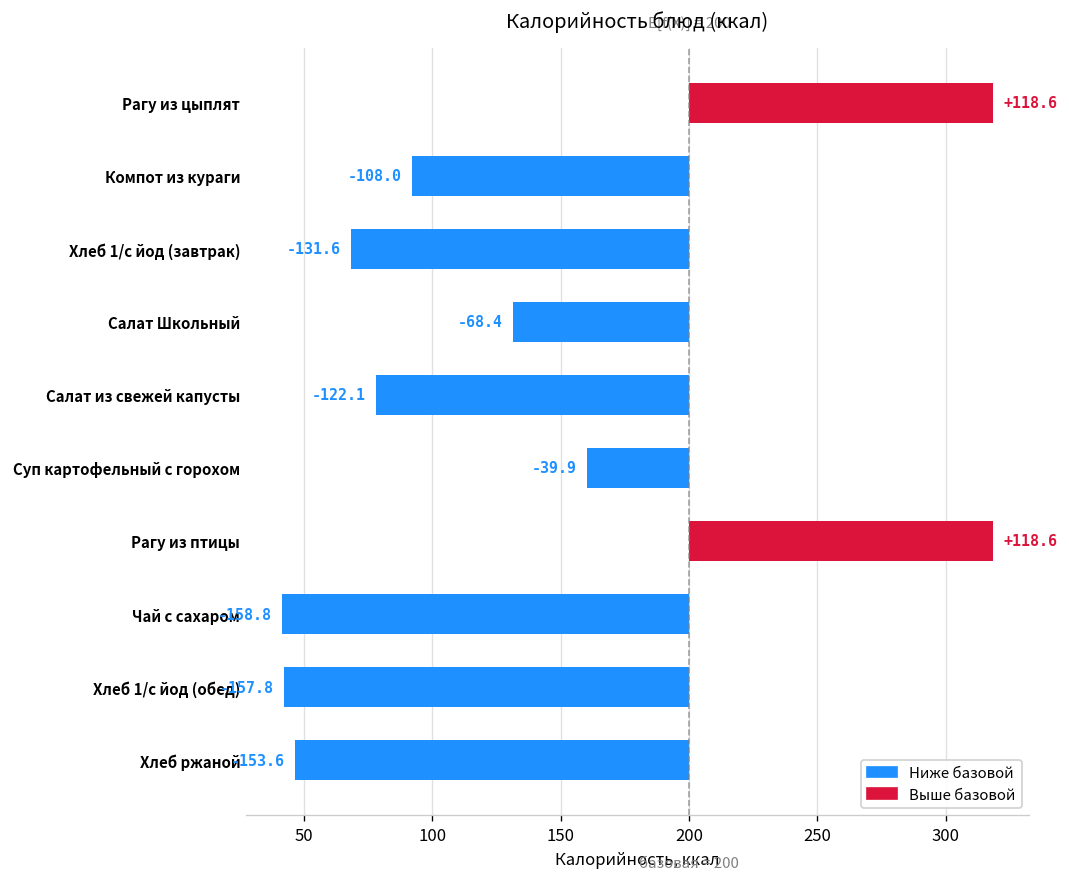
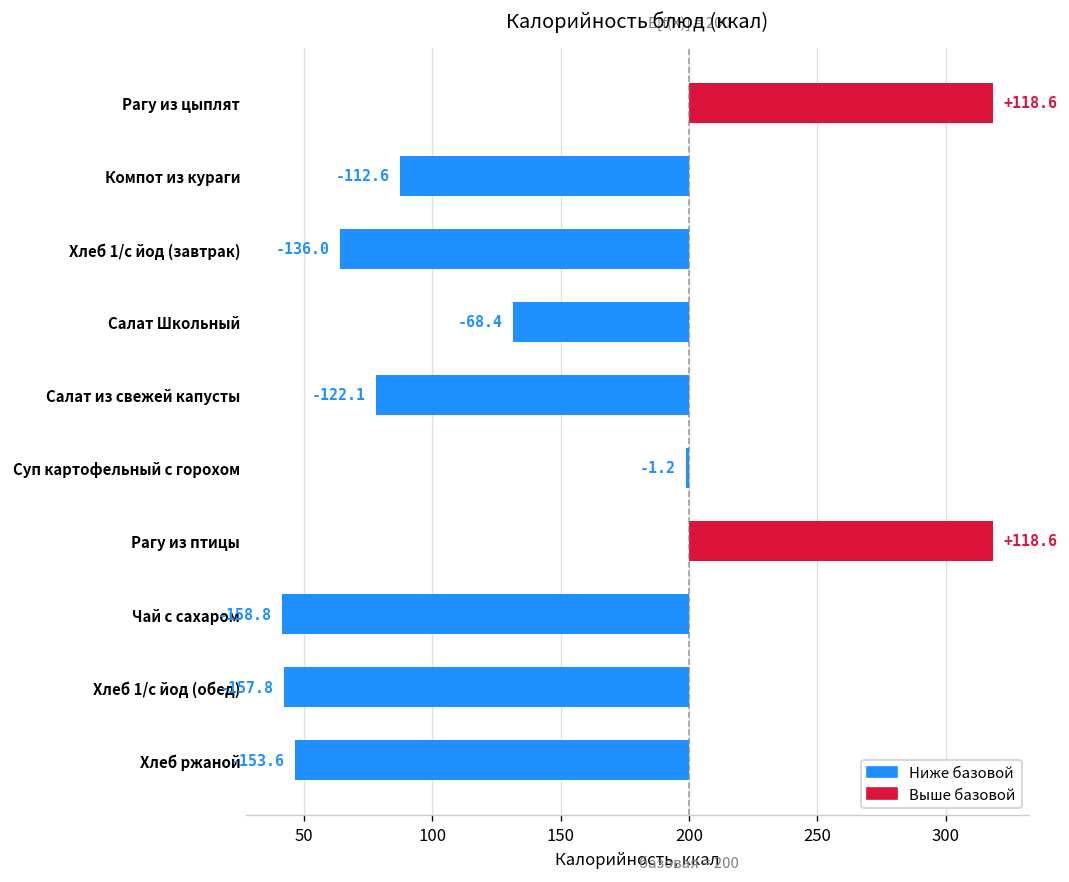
Компот из кураги: -108.0 -> -112.6
Хлеб 1/с йод (завтрак): -131.6 -> -136.0
Суп картофельный с горохом: -39.9 -> -1.2
